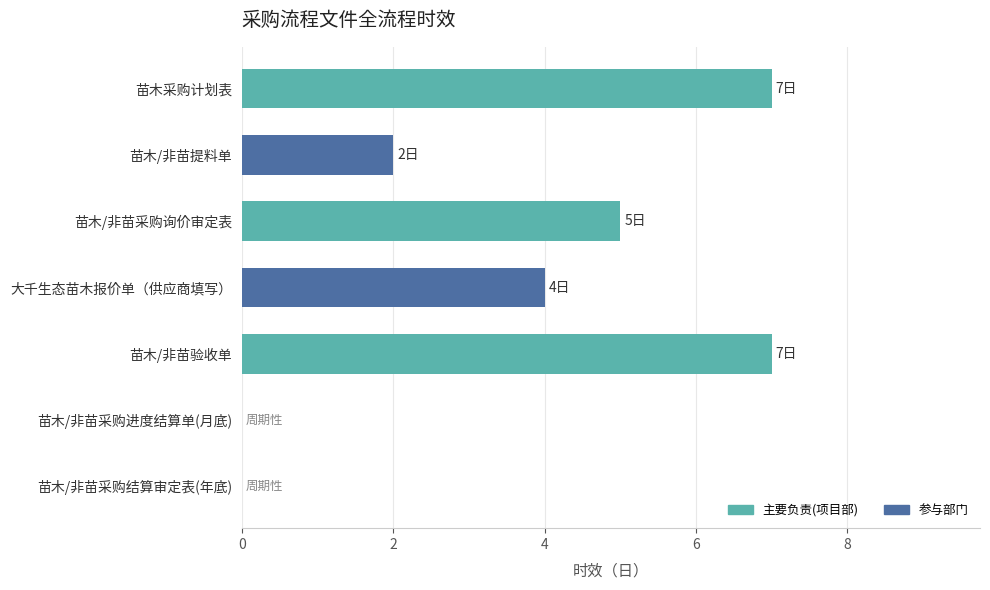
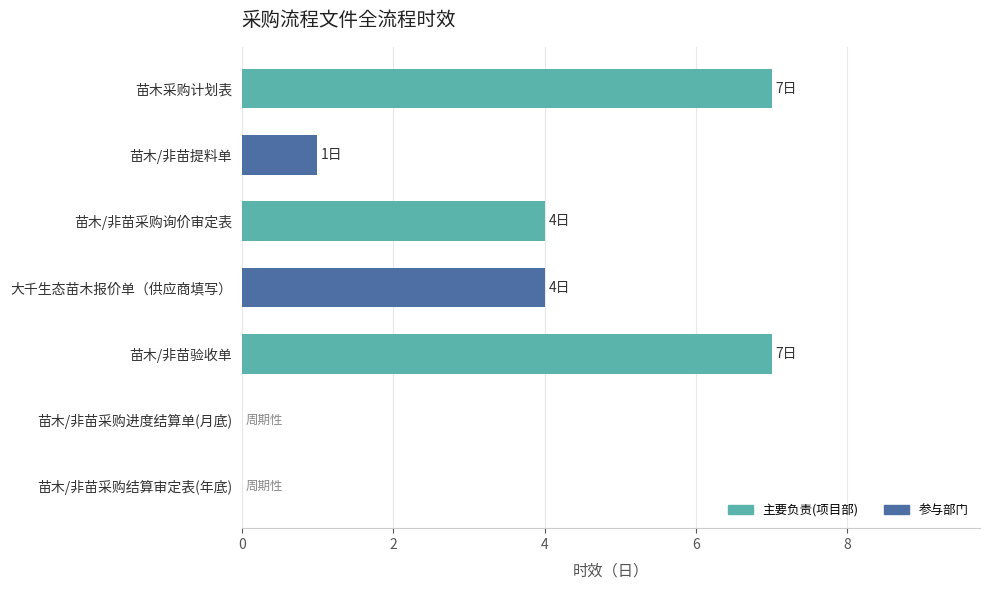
苗木/非苗提料单: 2日 -> 1日
苗木/非苗采购询价审定表: 5日 -> 4日
